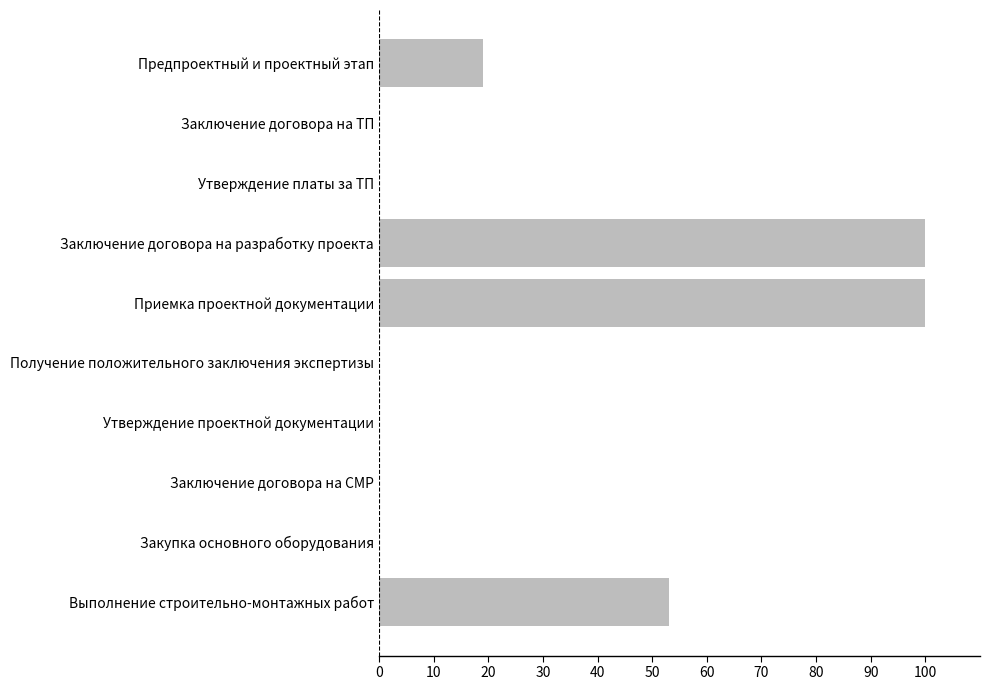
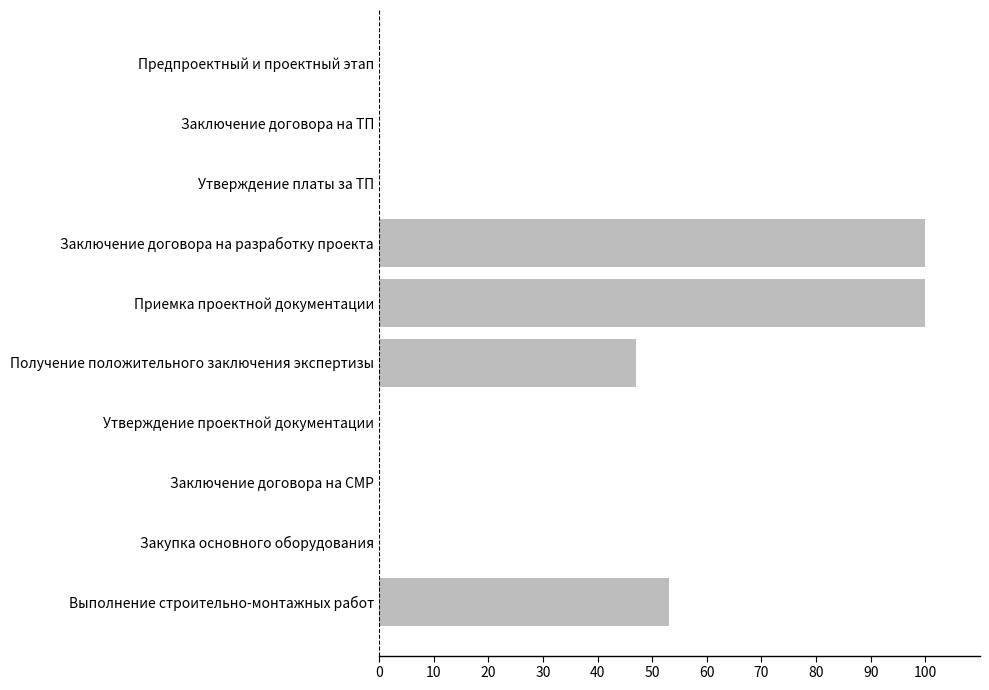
Предпроектный и проектный этап: 19 -> 0
Получение положительного заключения экспертизы: 0 -> 47
